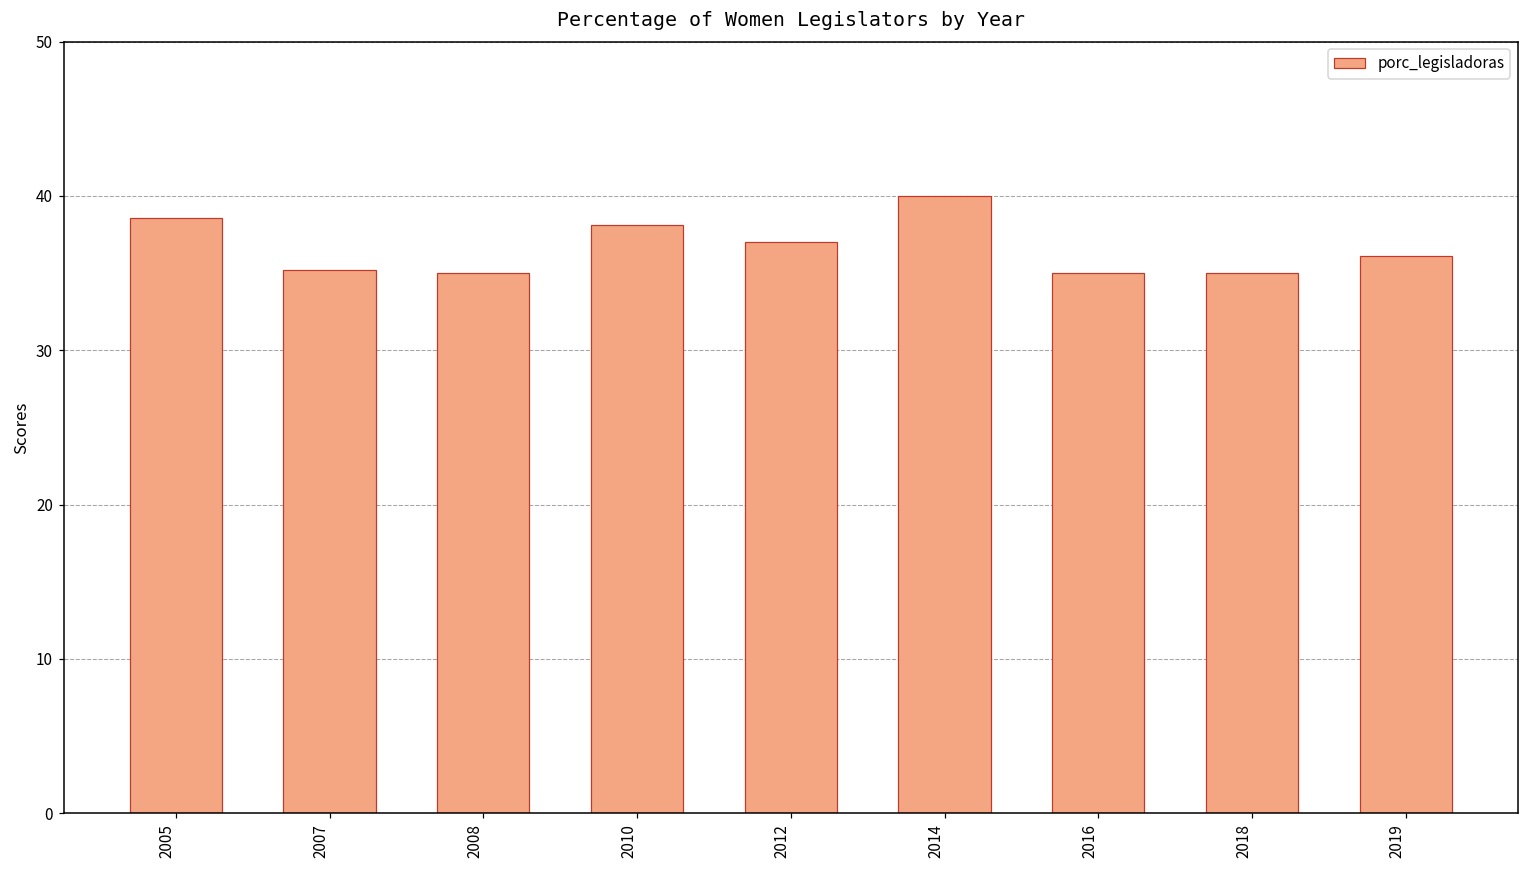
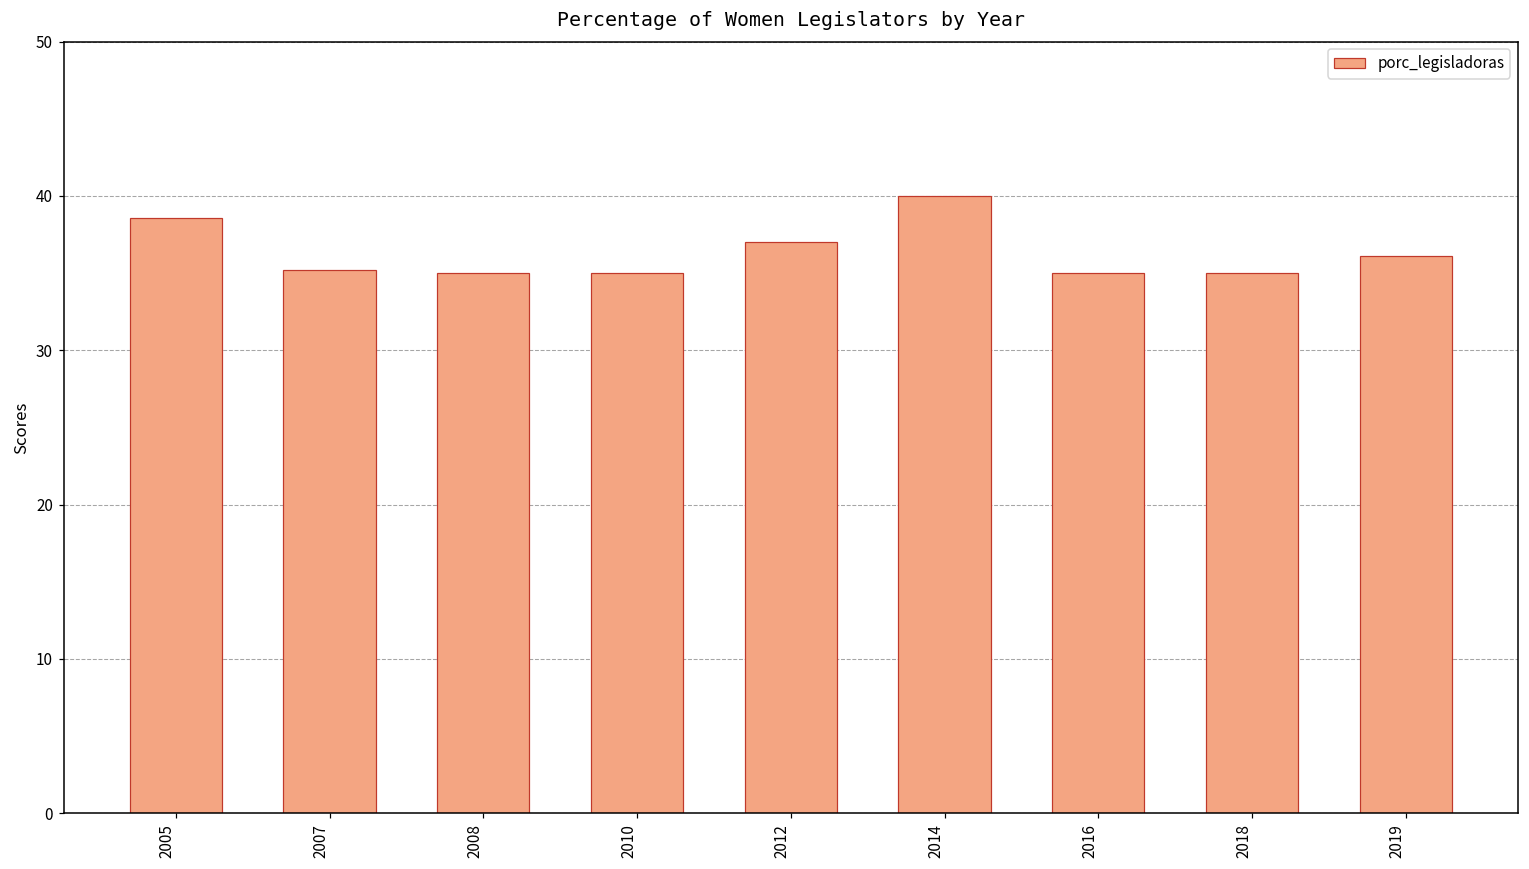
2010: 38.1 -> 35.0
